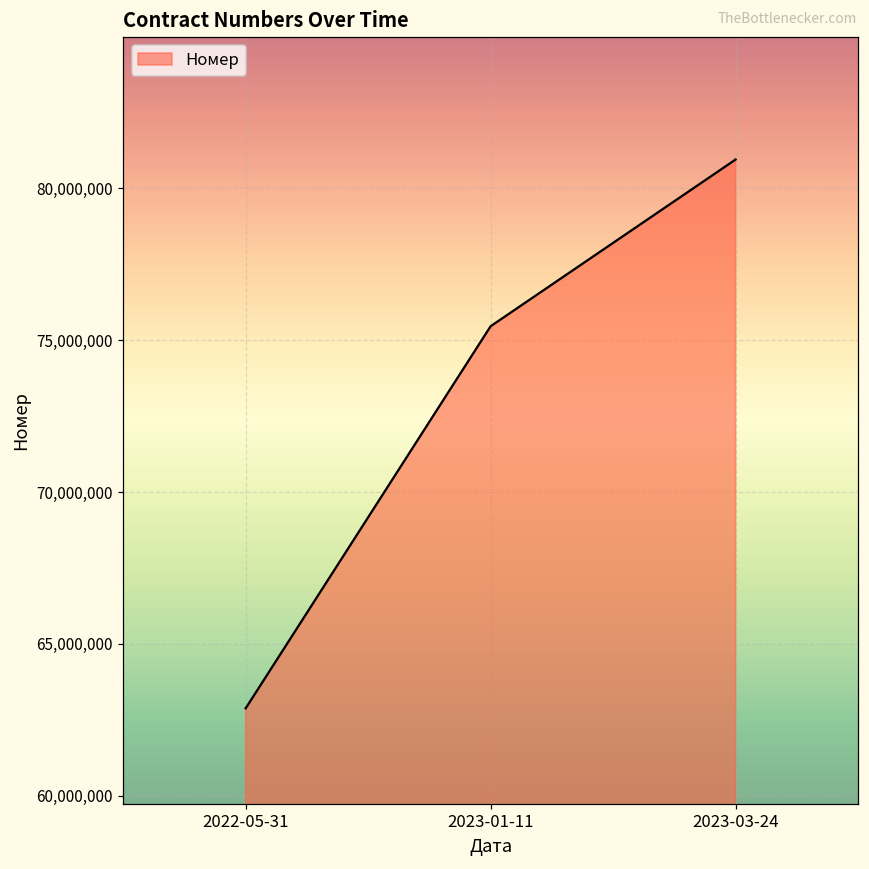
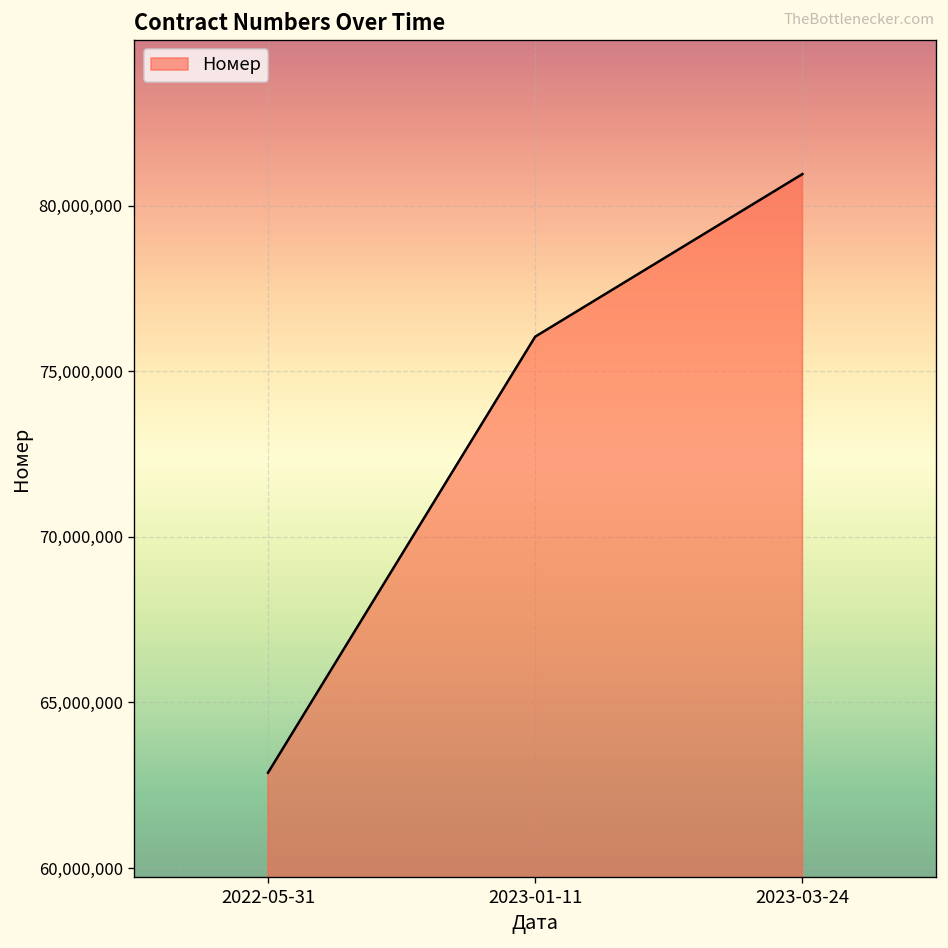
2023-01-11: 75,500,000 -> 76,000,000
